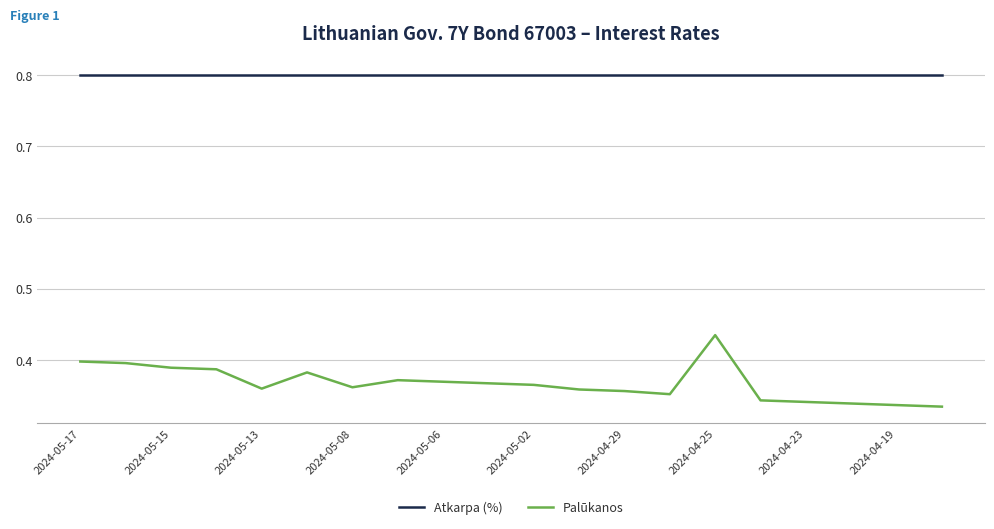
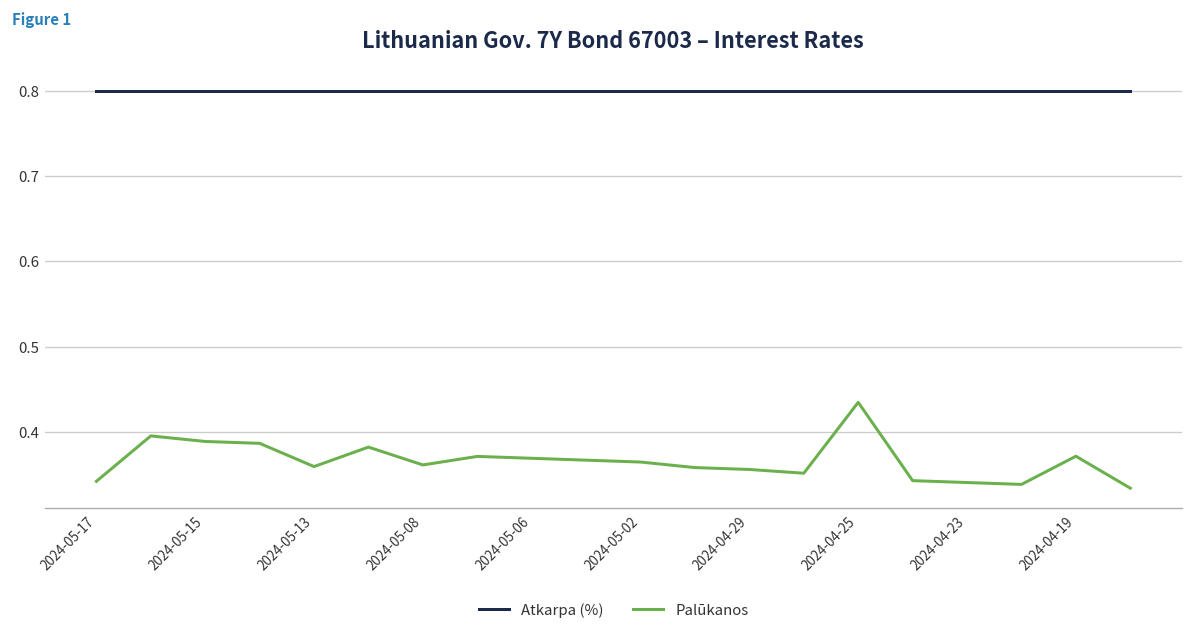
Palūkanos, 2024-05-17: 0.40 -> 0.34
Palūkanos, 2024-04-19: 0.34 -> 0.37
